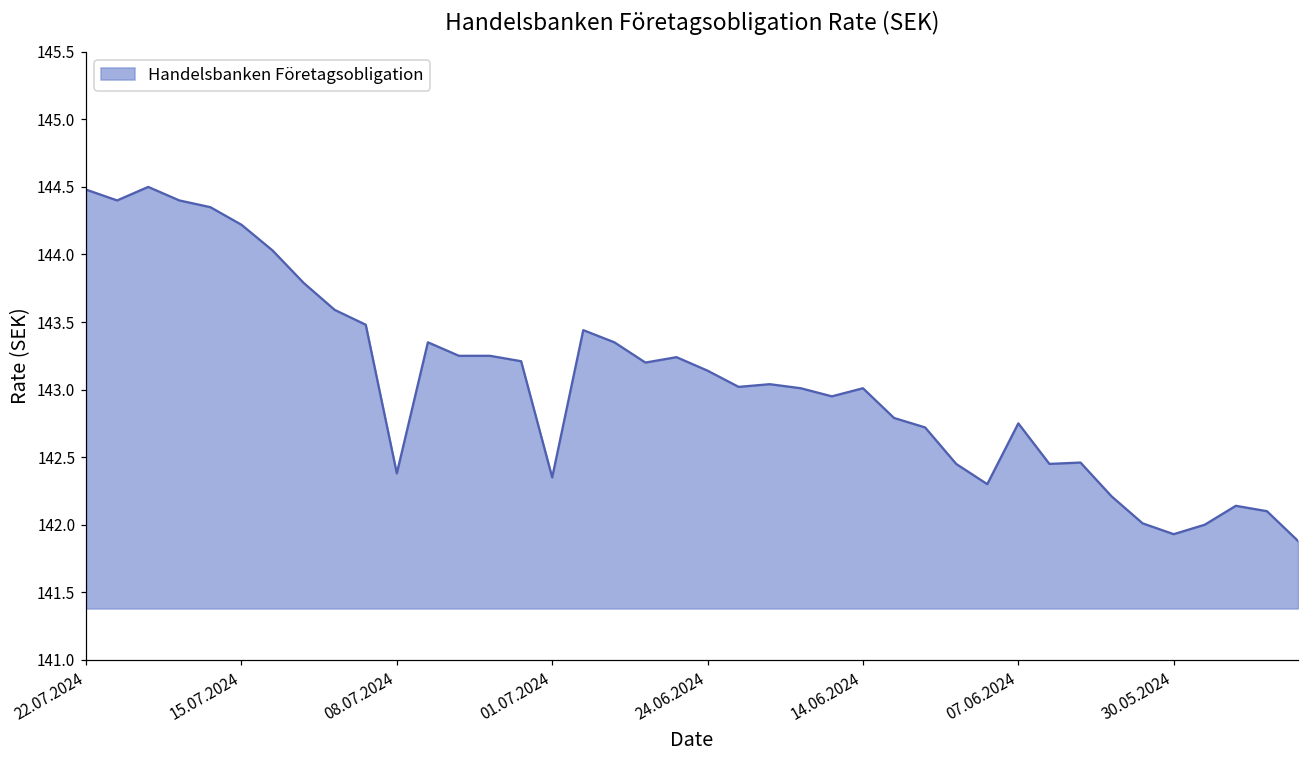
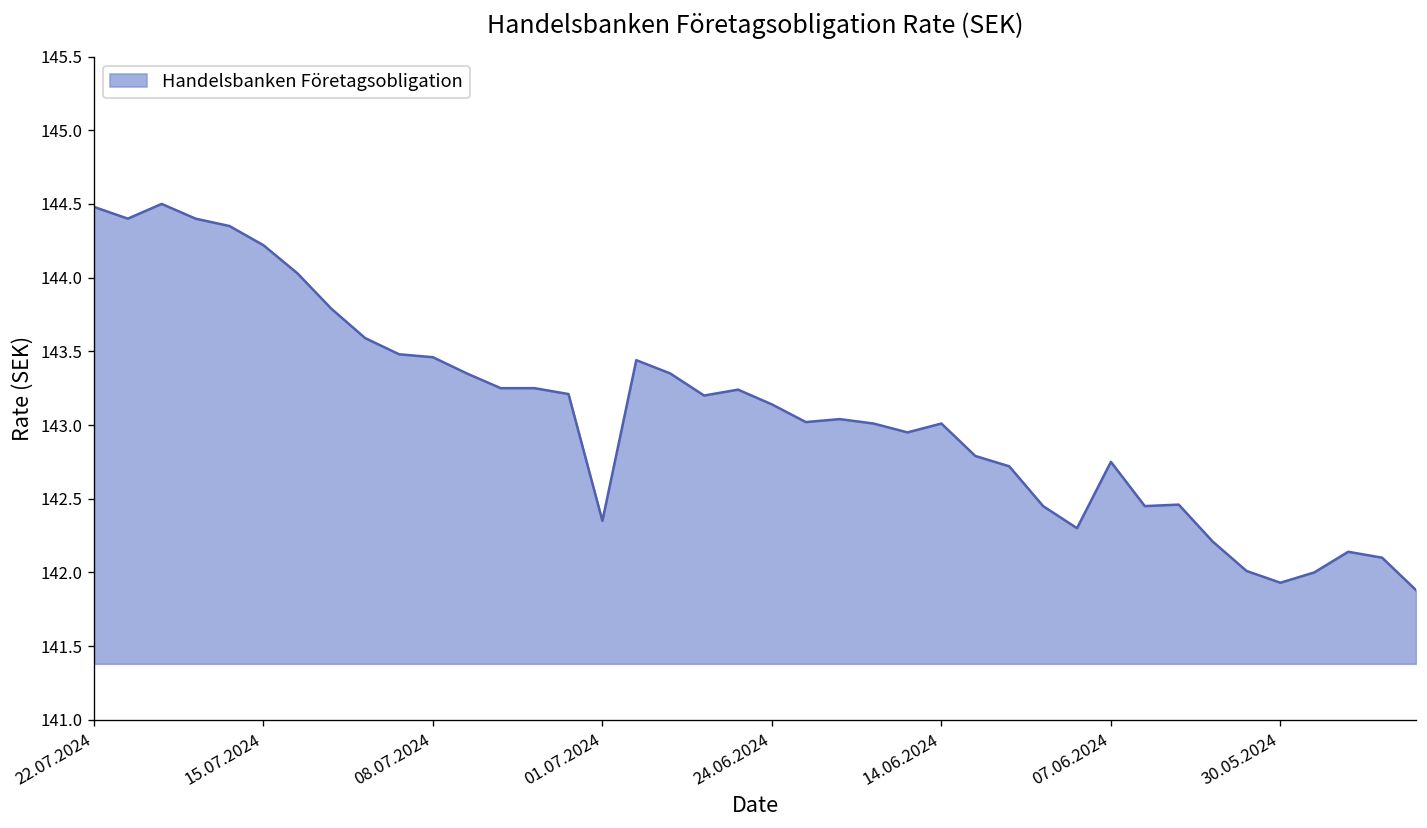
08.07.2024: 142.38 -> 143.46
